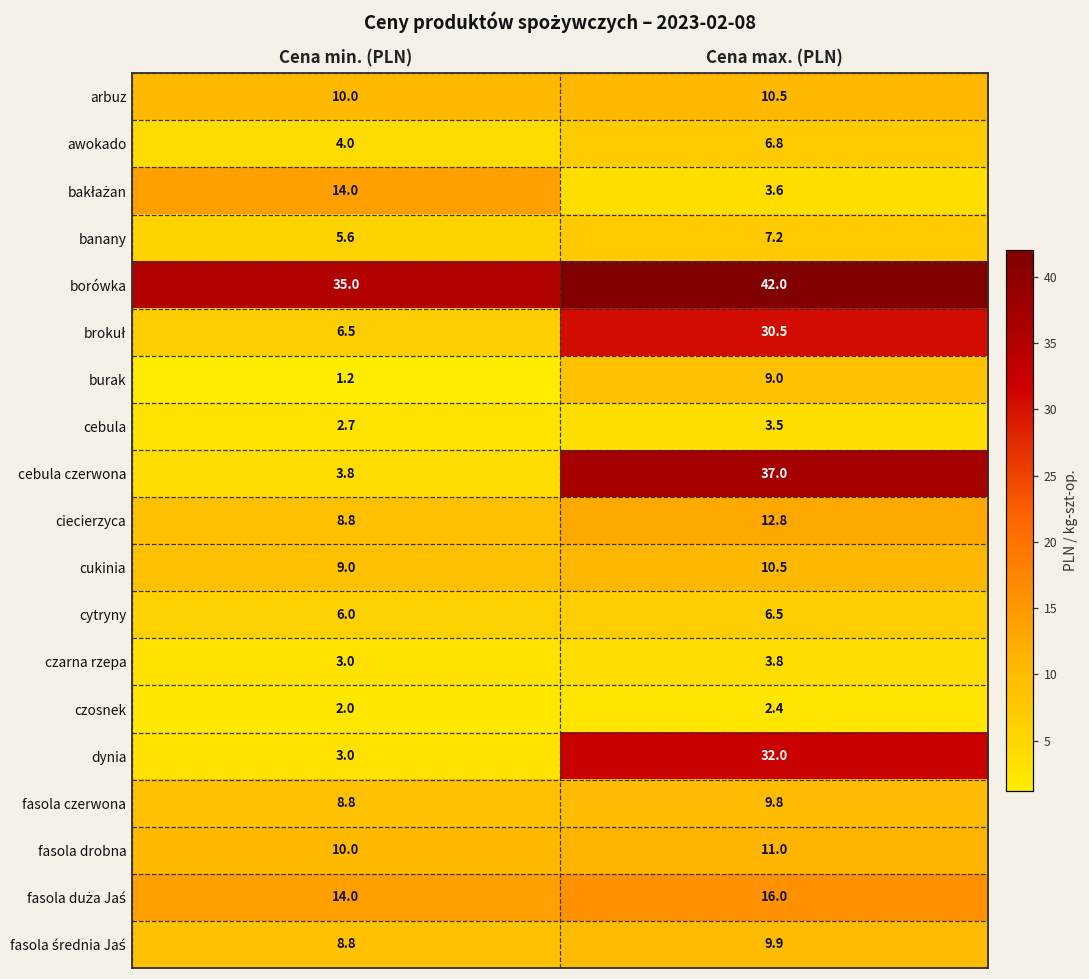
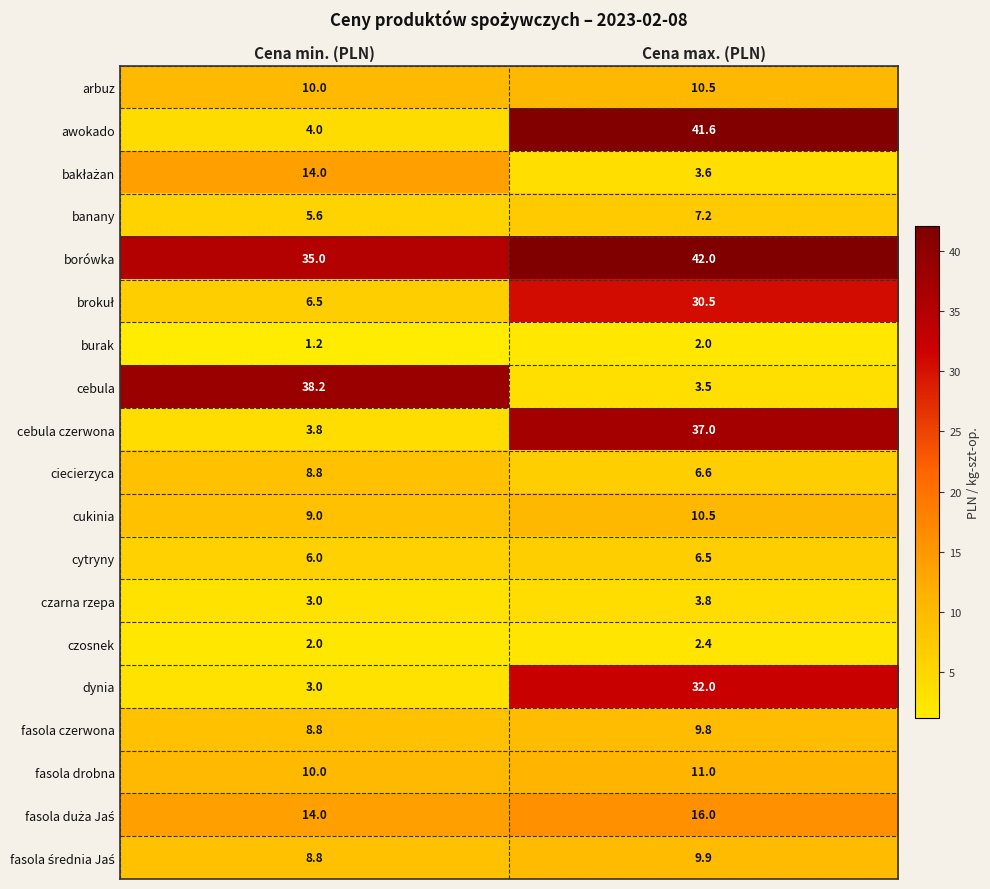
awokado, Cena max. (PLN): 6.8 -> 41.6
burak, Cena max. (PLN): 9.0 -> 2.0
cebula, Cena min. (PLN): 2.7 -> 38.2
ciecierzyca, Cena max. (PLN): 12.8 -> 6.6
